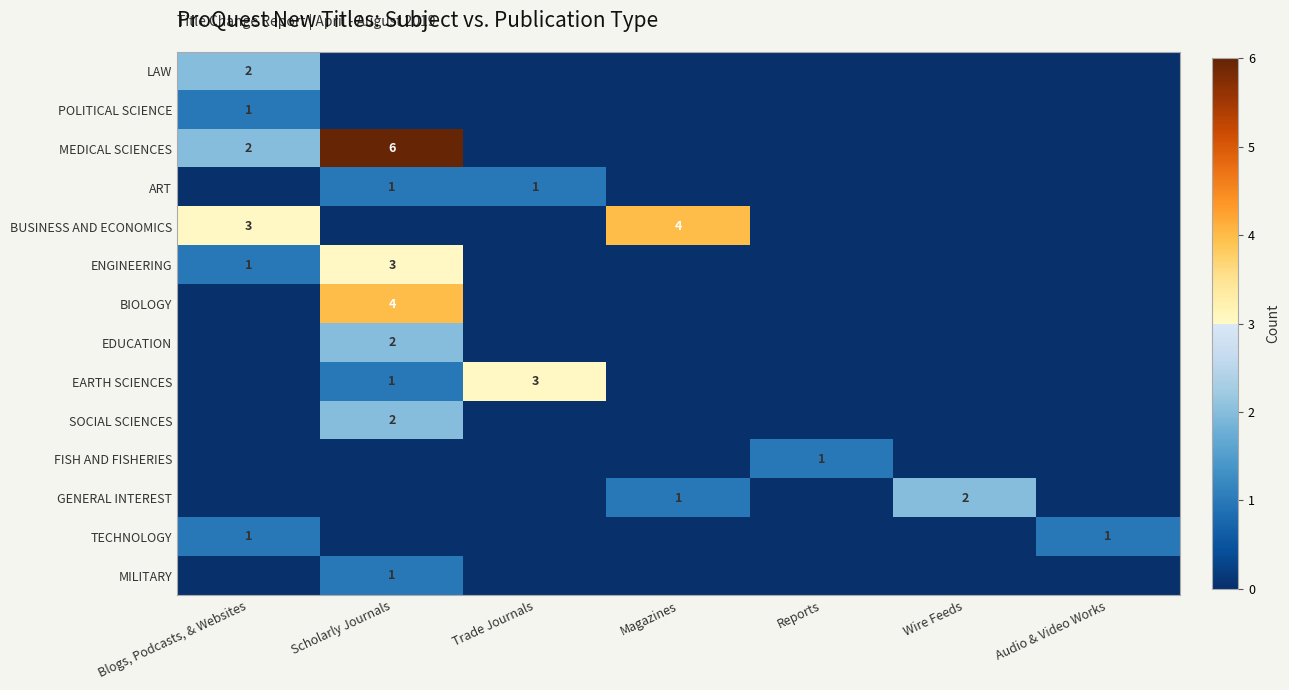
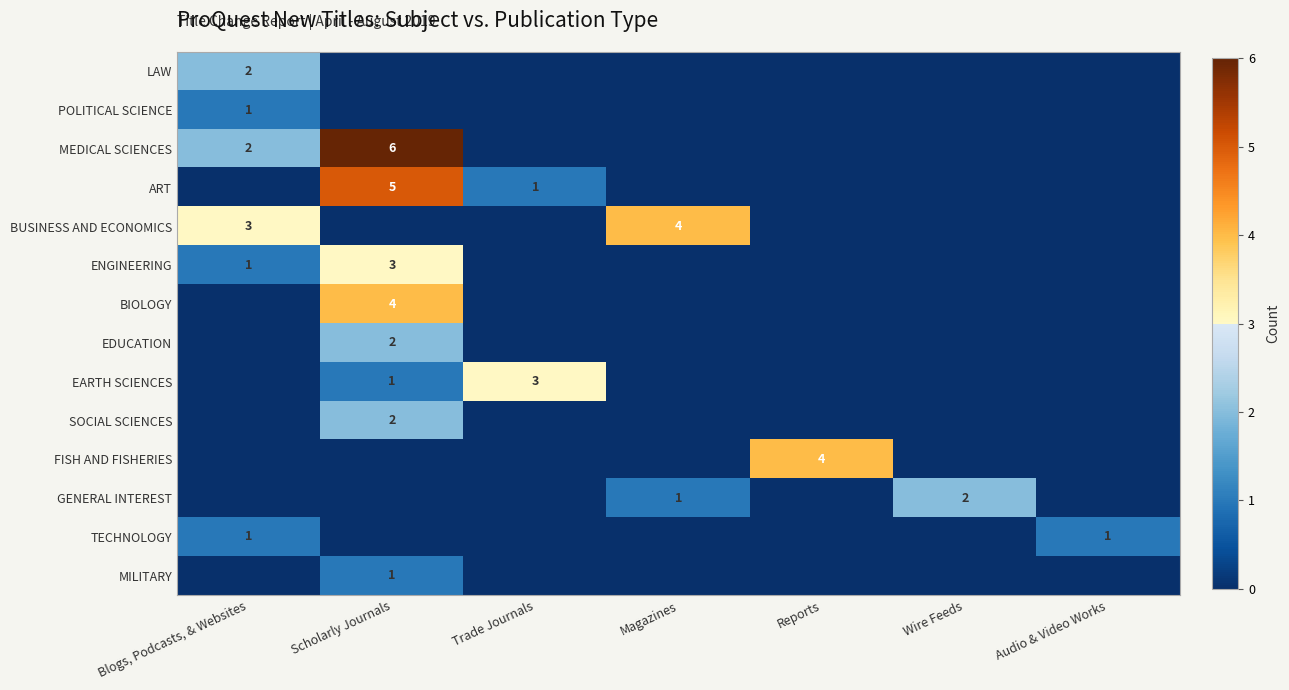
ART, Scholarly Journals: 1 -> 5
FISH AND FISHERIES, Reports: 1 -> 4
